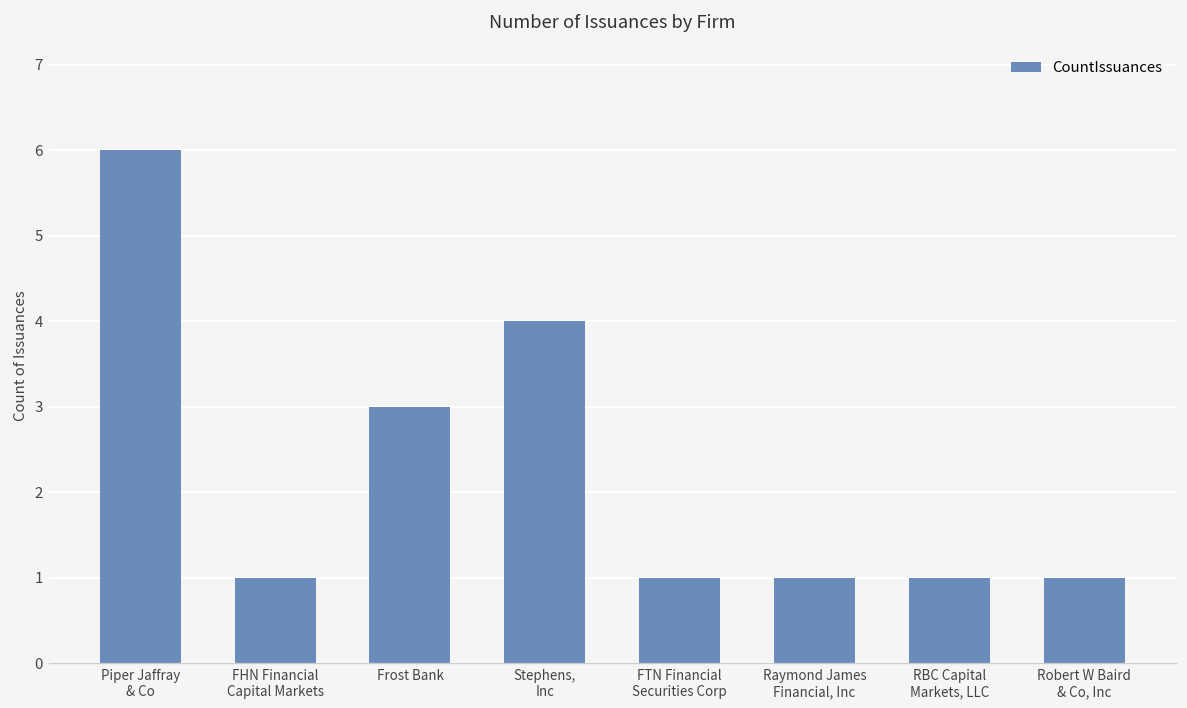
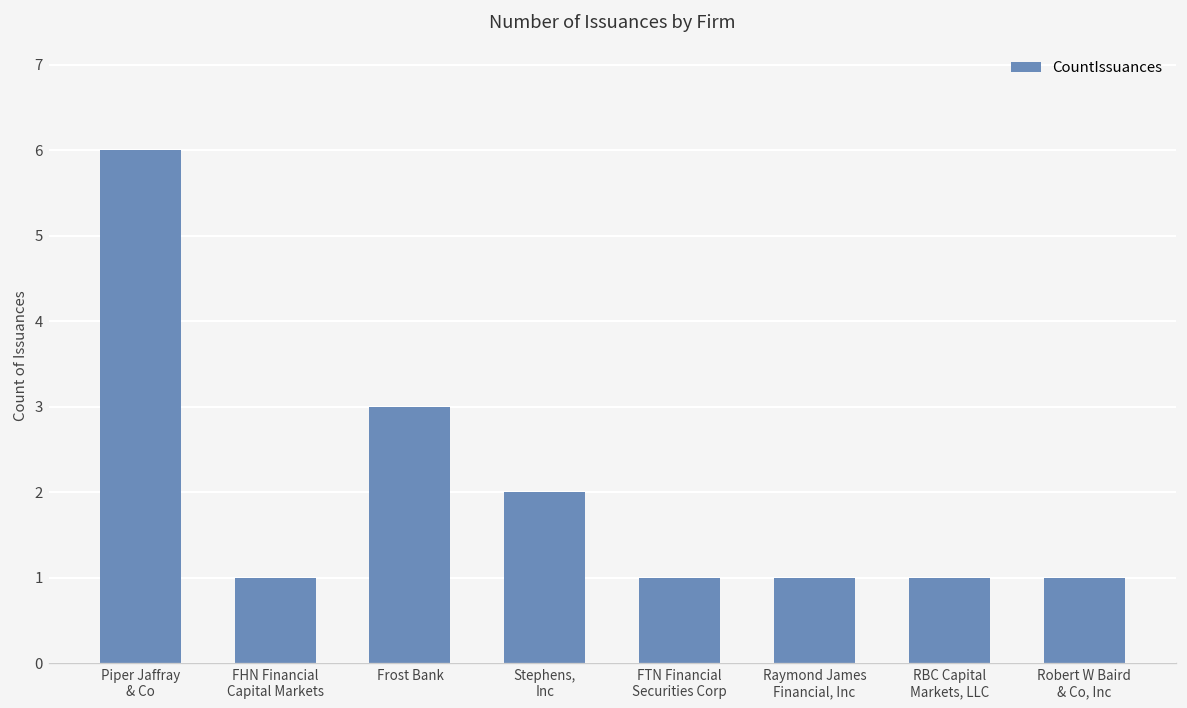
Stephens, Inc: 4 -> 2
